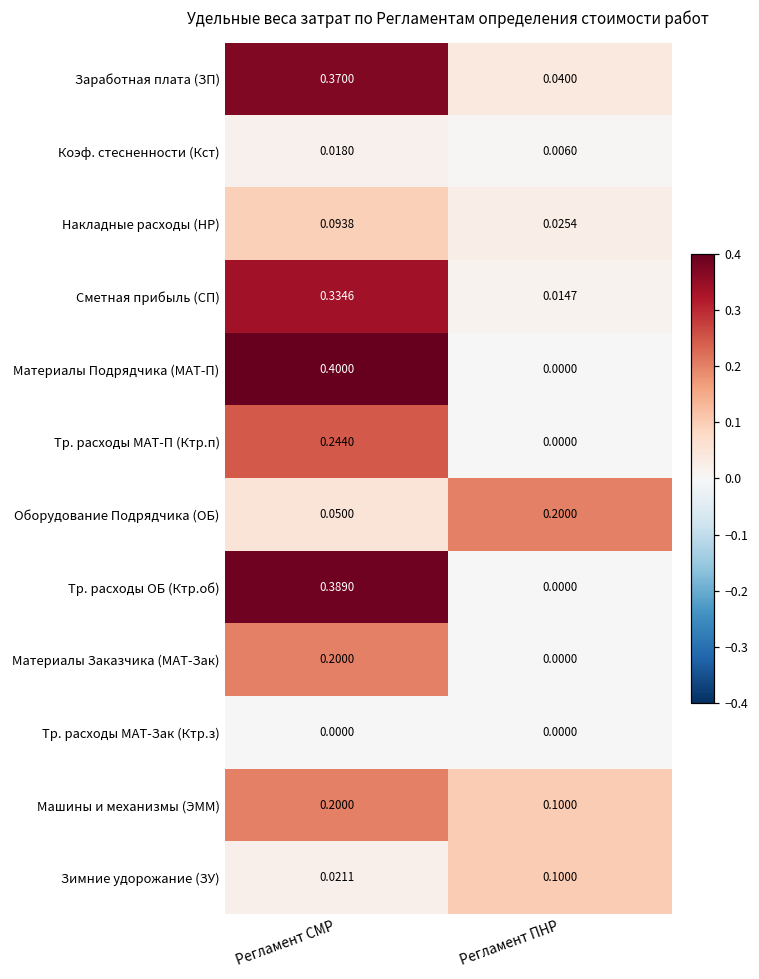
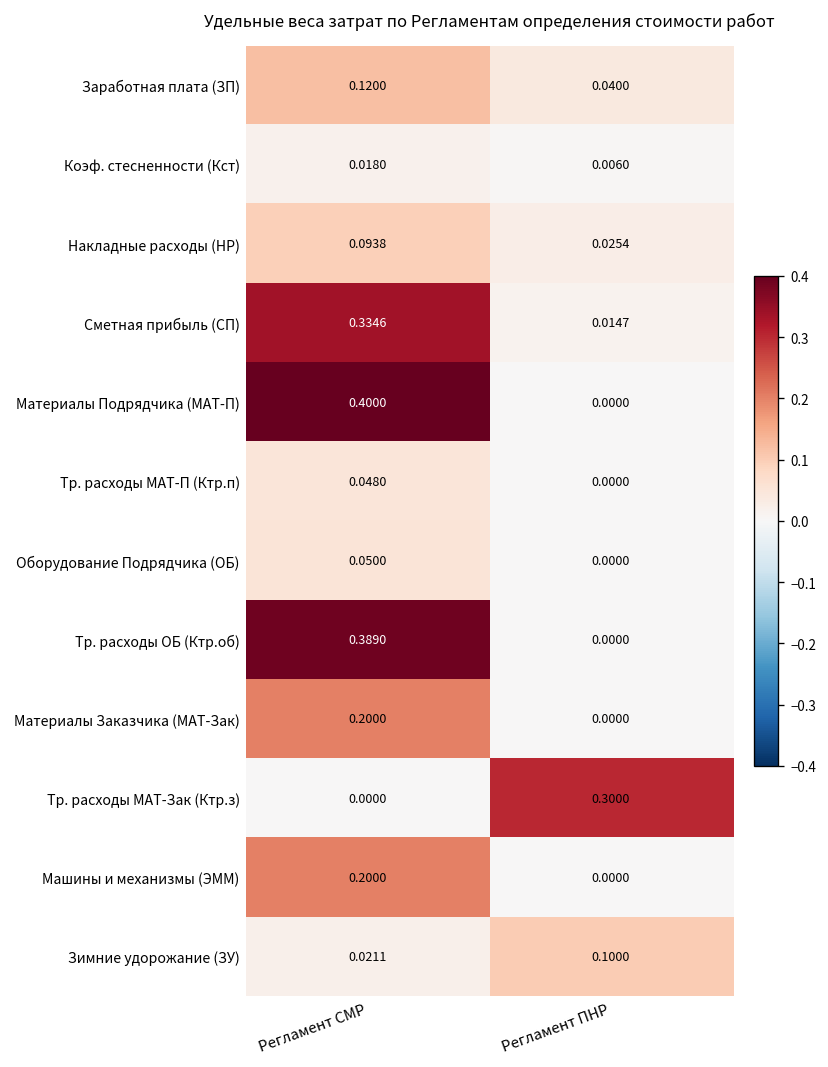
Заработная плата (ЗП), Регламент СМР: 0.3700 -> 0.1200
Тр. расходы МАТ-П (Ктр.п), Регламент СМР: 0.2440 -> 0.0480
Оборудование Подрядчика (ОБ), Регламент ПНР: 0.2000 -> 0.0000
Тр. расходы МАТ-Зак (Ктр.з), Регламент ПНР: 0.0000 -> 0.3000
Машины и механизмы (ЭММ), Регламент ПНР: 0.1000 -> 0.0000
